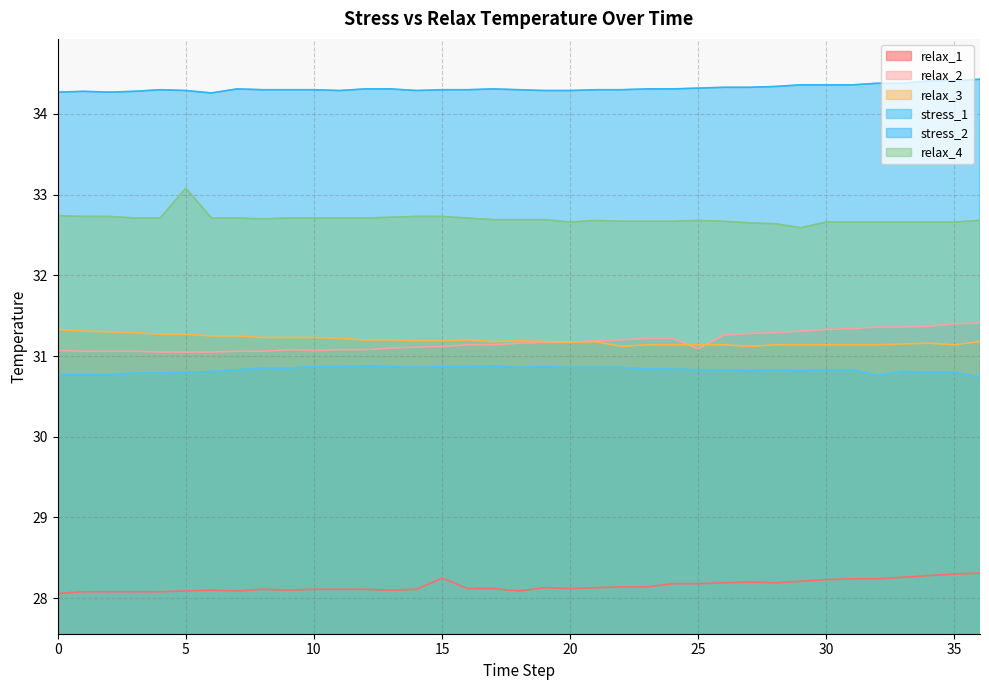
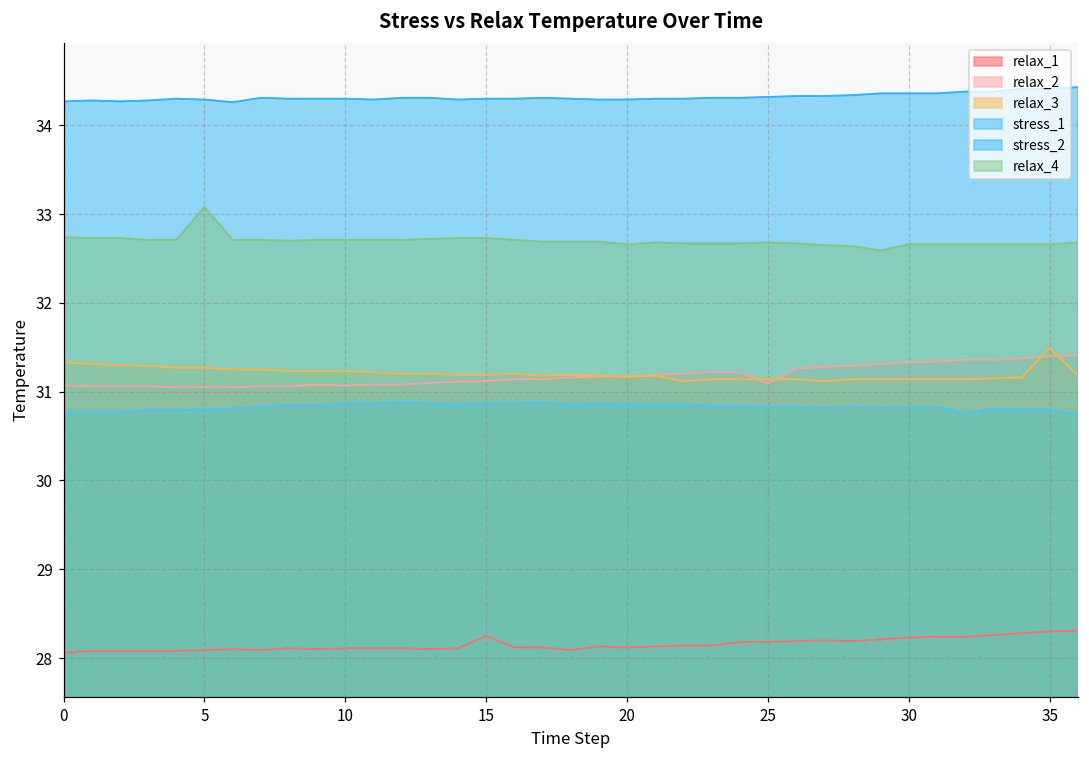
relax_3, 35: 31.1 -> 31.5
